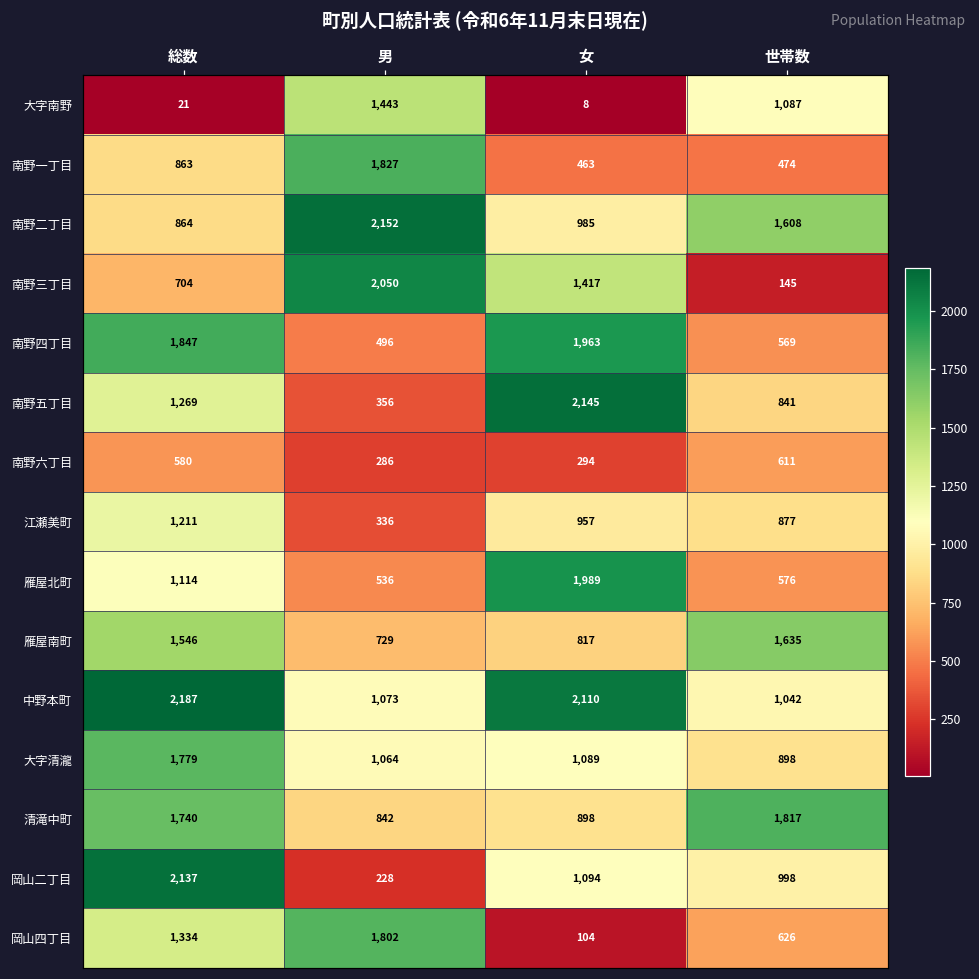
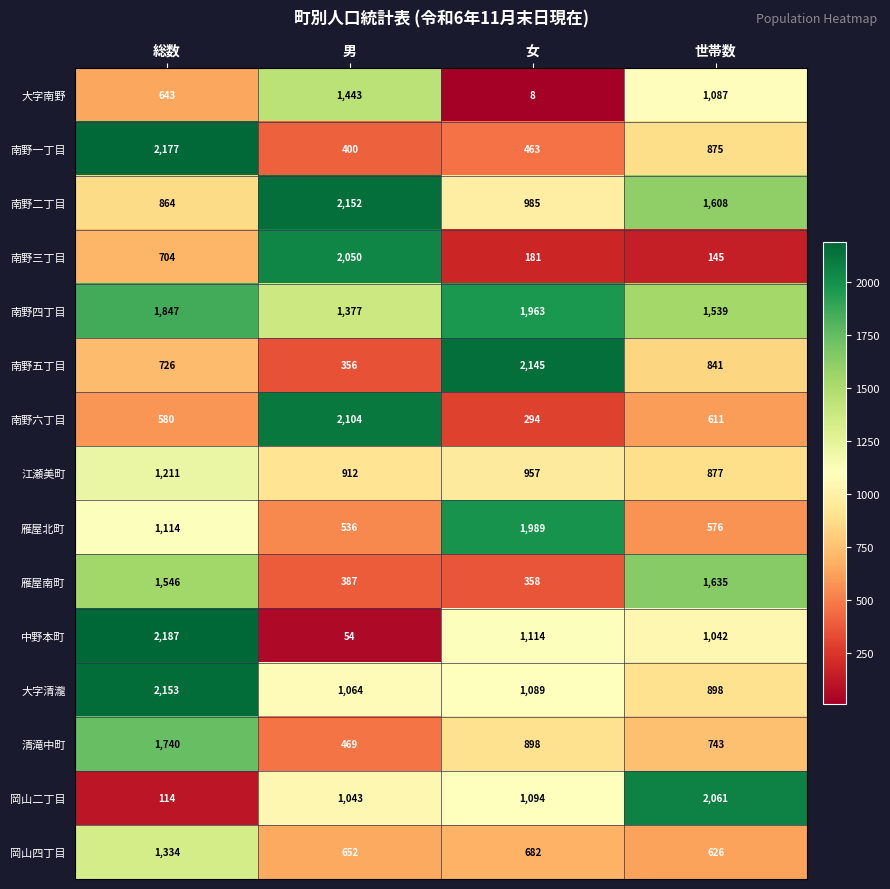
大字南野, 総数: 21 -> 643
南野一丁目, 総数: 863 -> 2,177
南野一丁目, 男: 1,827 -> 400
南野一丁目, 世帯数: 474 -> 875
南野三丁目, 女: 1,417 -> 181
南野四丁目, 男: 496 -> 1,377
南野四丁目, 世帯数: 569 -> 1,539
南野五丁目, 総数: 1,269 -> 726
南野六丁目, 男: 286 -> 2,104
江瀬美町, 男: 336 -> 912
雁屋南町, 男: 729 -> 387
雁屋南町, 女: 817 -> 358
中野本町, 男: 1,073 -> 54
中野本町, 女: 2,110 -> 1,114
大字清瀧, 総数: 1,779 -> 2,153
清滝中町, 男: 842 -> 469
清滝中町, 世帯数: 1,817 -> 743
岡山二丁目, 総数: 2,137 -> 114
岡山二丁目, 男: 228 -> 1,043
岡山二丁目, 世帯数: 998 -> 2,061
岡山四丁目, 男: 1,802 -> 652
岡山四丁目, 女: 104 -> 682
